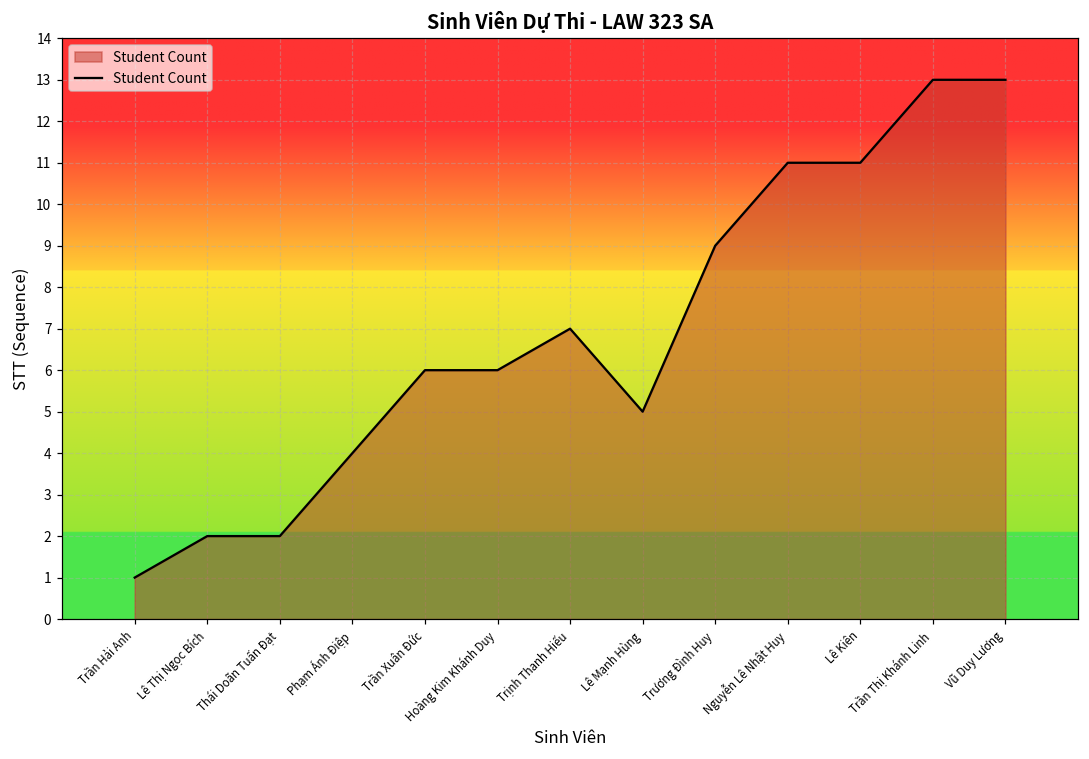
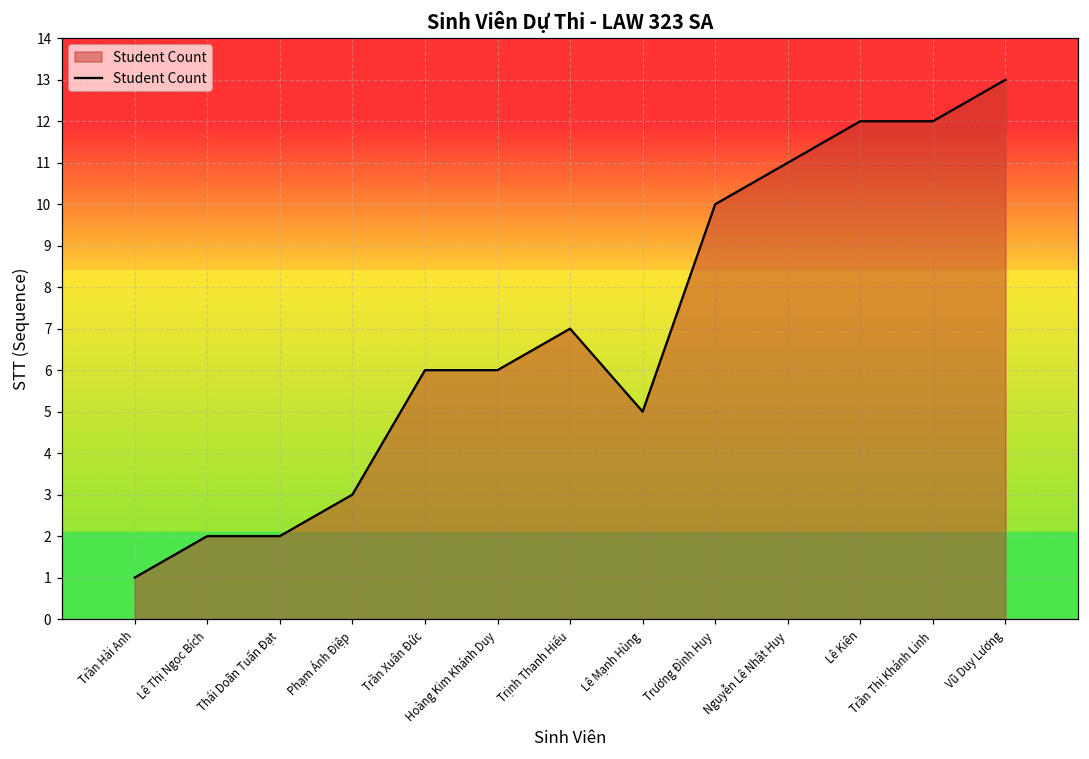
Phạm Ánh Điệp: 4 -> 3
Trương Đình Huy: 9 -> 10
Lê Kiên: 11 -> 12
Trần Thị Khánh Linh: 13 -> 12
